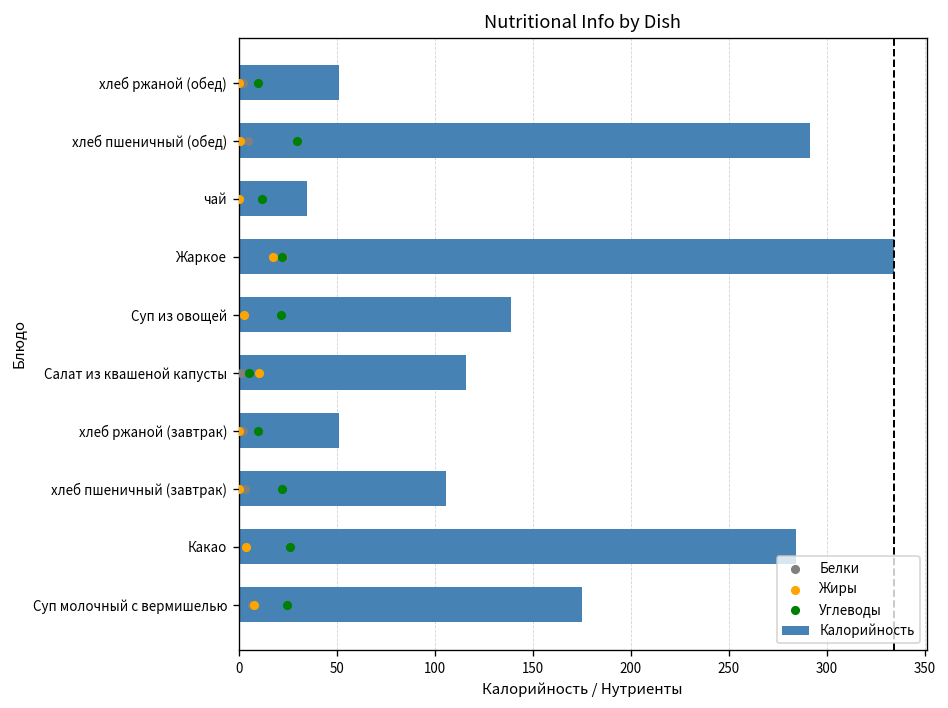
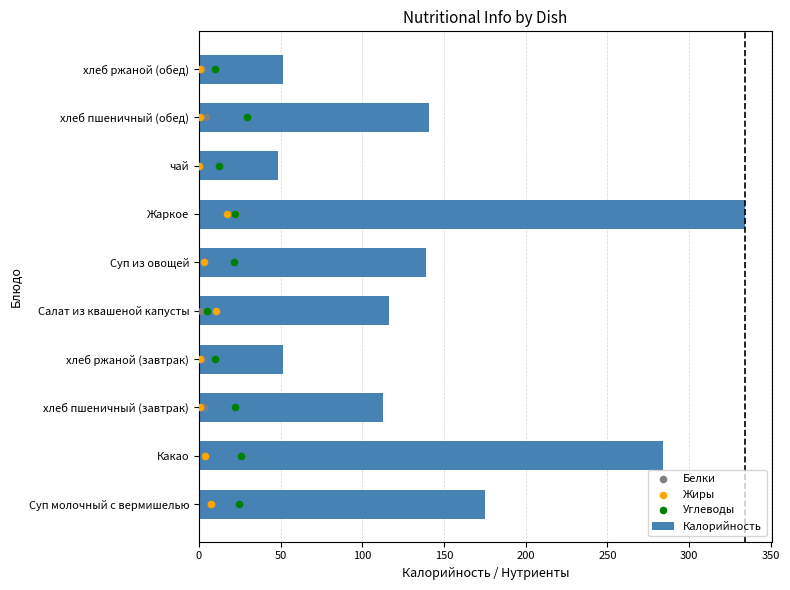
Калорийность, хлеб пшеничный (обед): 291 -> 141
Калорийность, чай: 35 -> 49
Калорийность, хлеб пшеничный (завтрак): 106 -> 113
